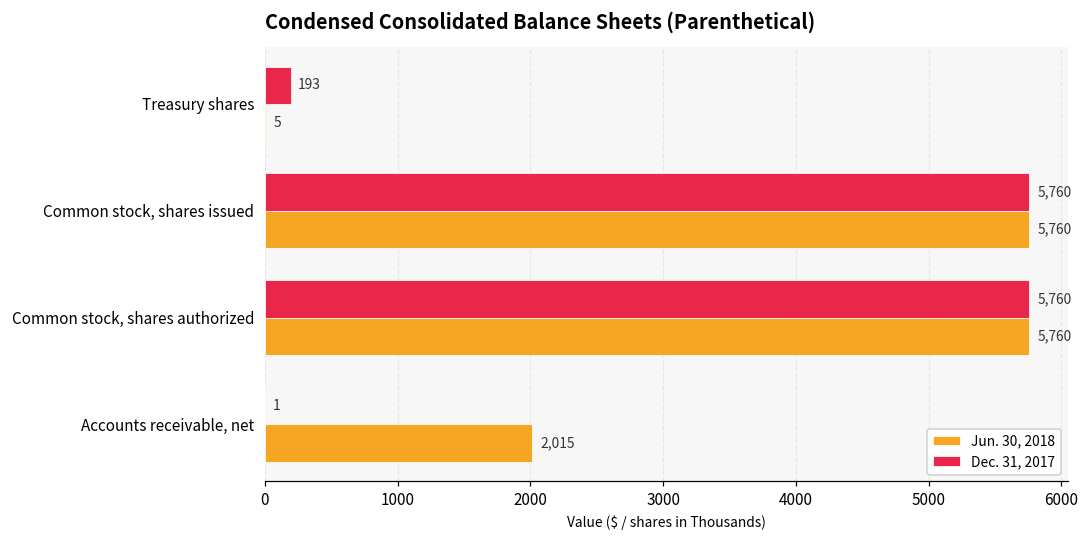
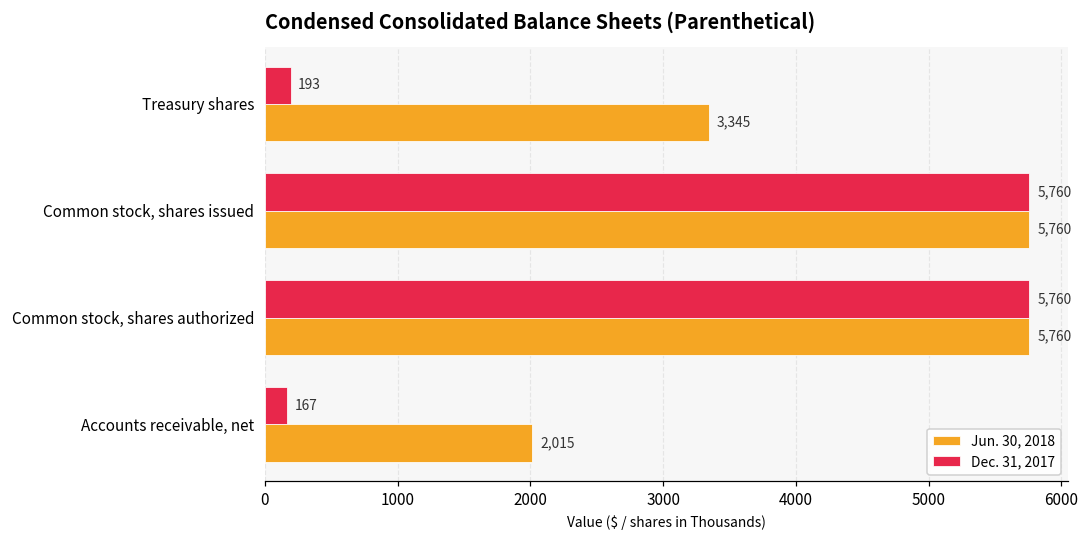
Jun. 30, 2018, Treasury shares: 5 -> 3,345
Dec. 31, 2017, Accounts receivable, net: 1 -> 167
